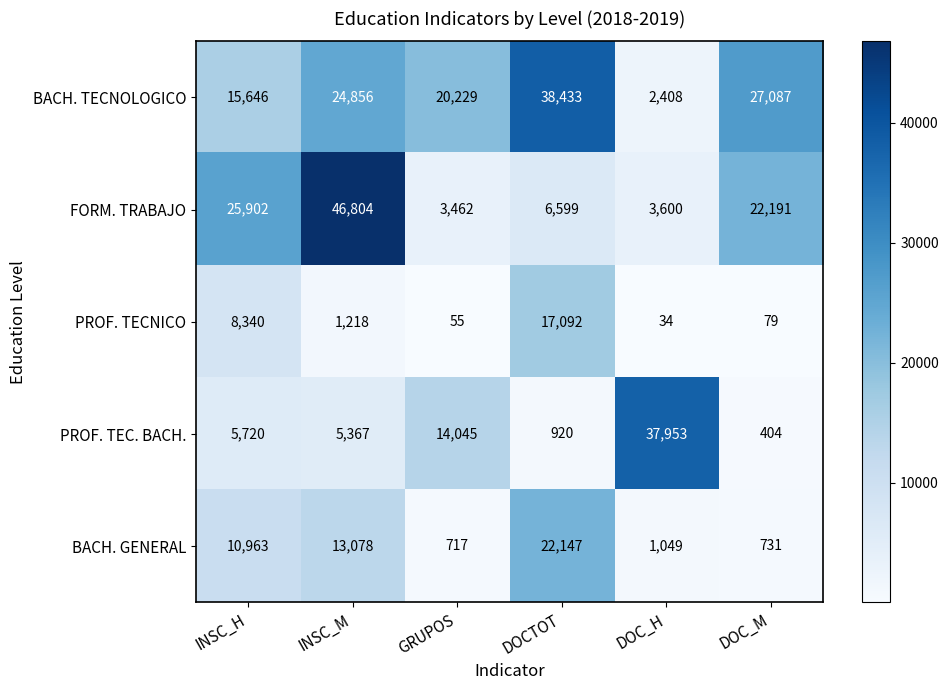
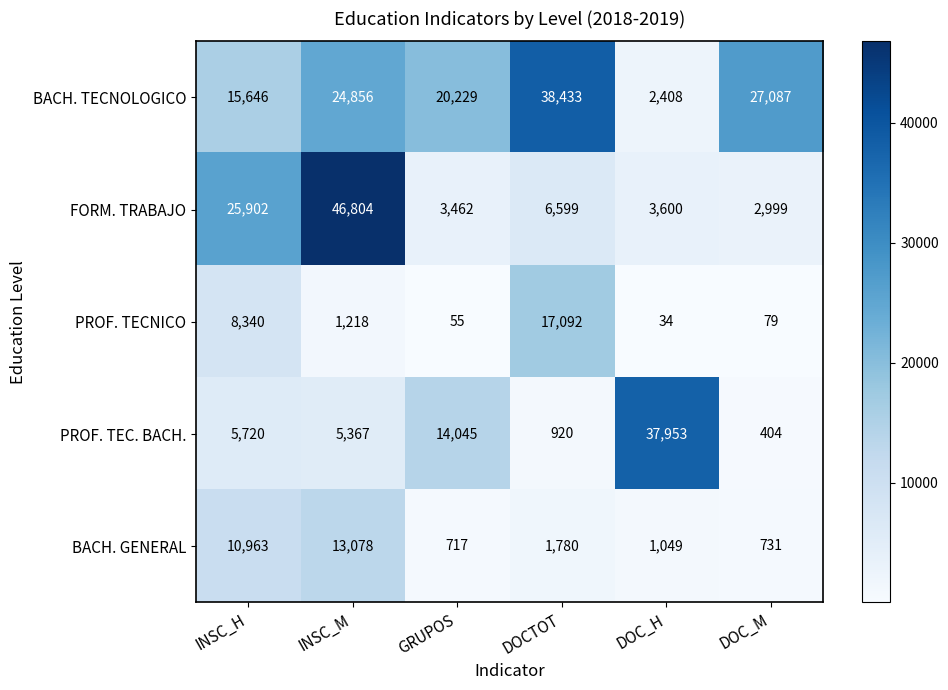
FORM. TRABAJO, DOC_M: 22,191 -> 2,999
BACH. GENERAL, DOCTOT: 22,147 -> 1,780
